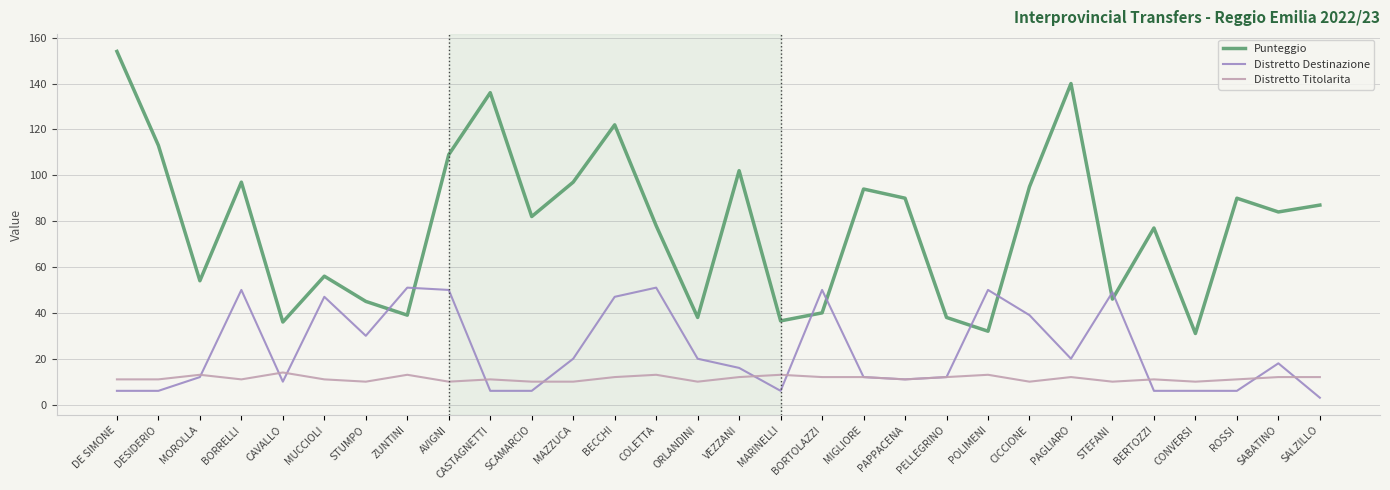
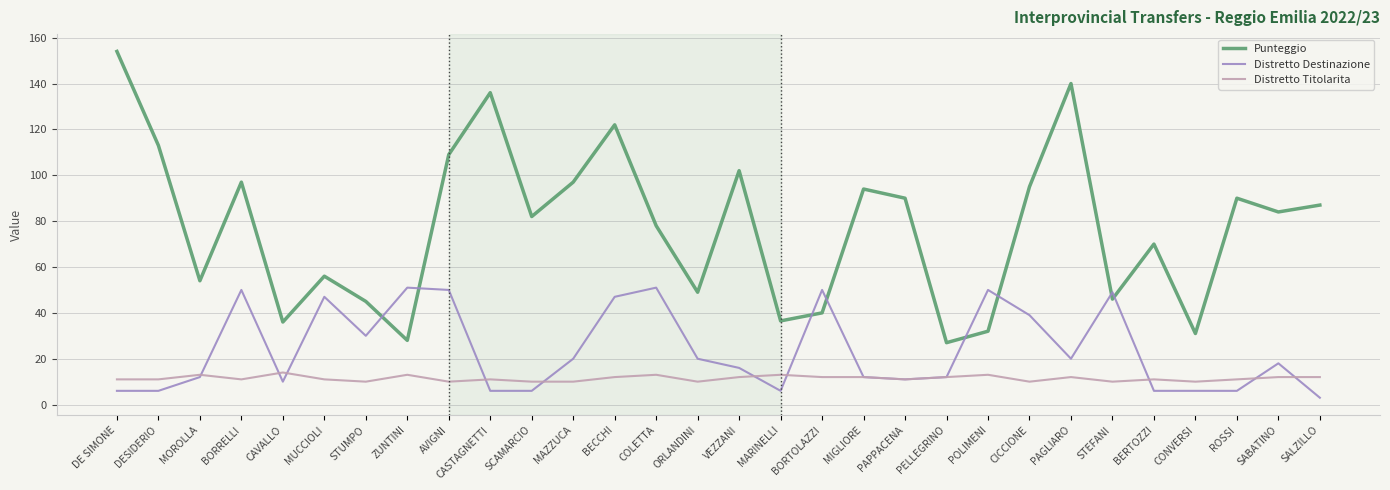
Punteggio, ZUNTINI: 39 -> 28
Punteggio, ORLANDINI: 38 -> 49
Punteggio, PELLEGRINO: 38 -> 27
Punteggio, BERTOZZI: 77 -> 70
